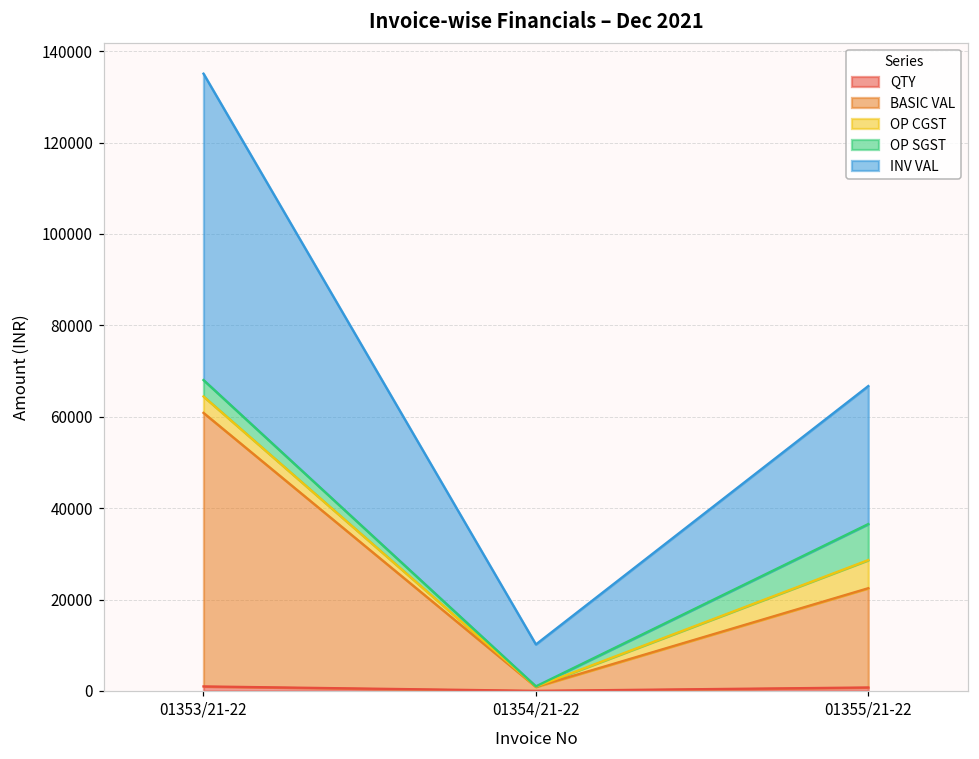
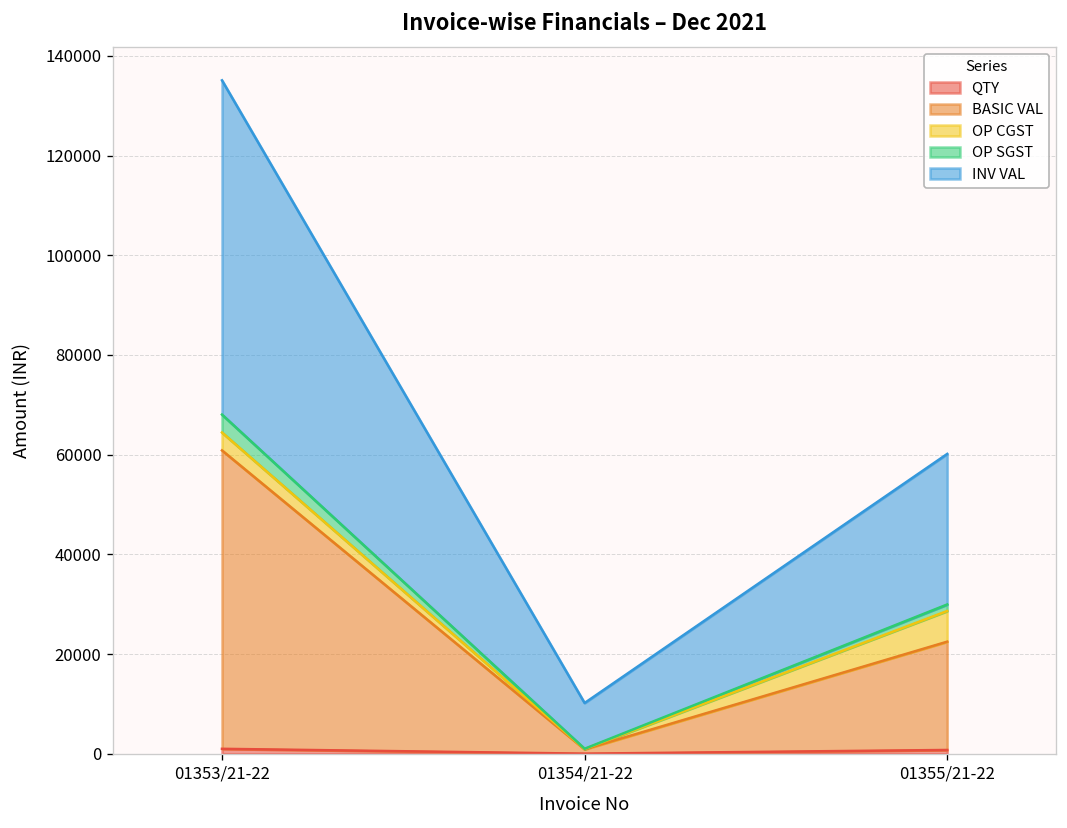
OP SGST, 01355/21-22: 8000 -> 1000
